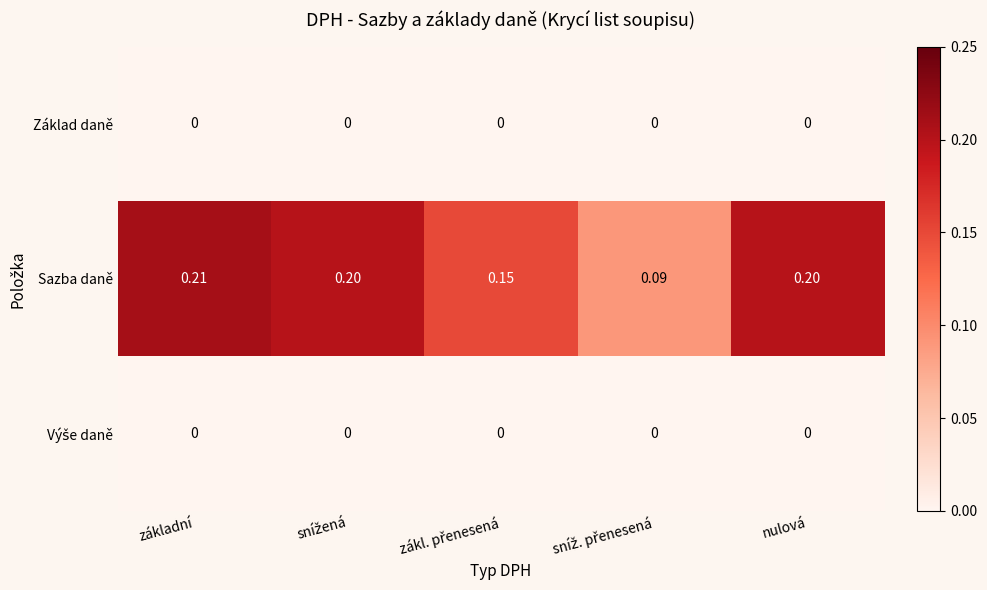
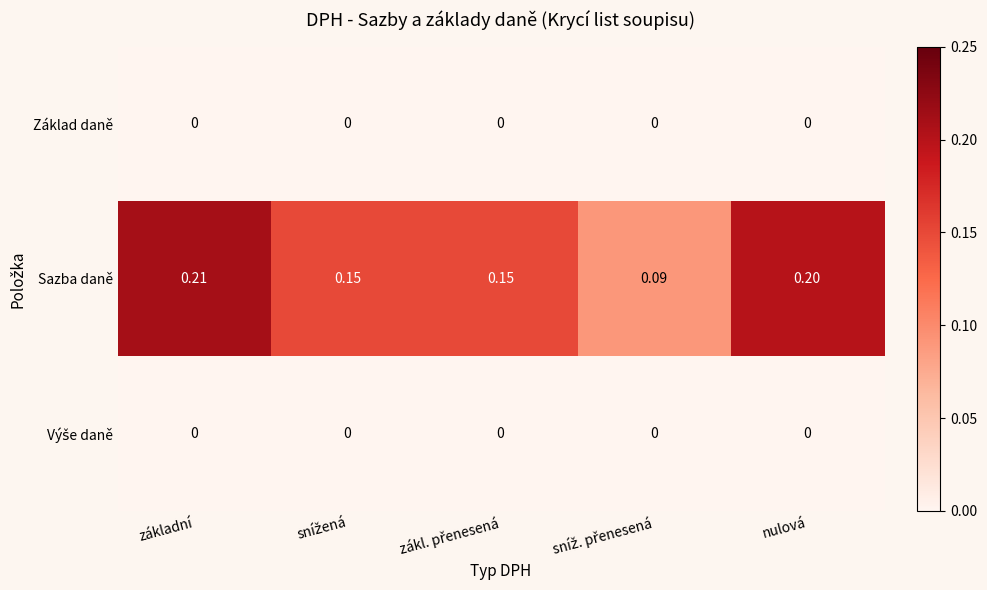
Sazba daně, snížená: 0.20 -> 0.15
